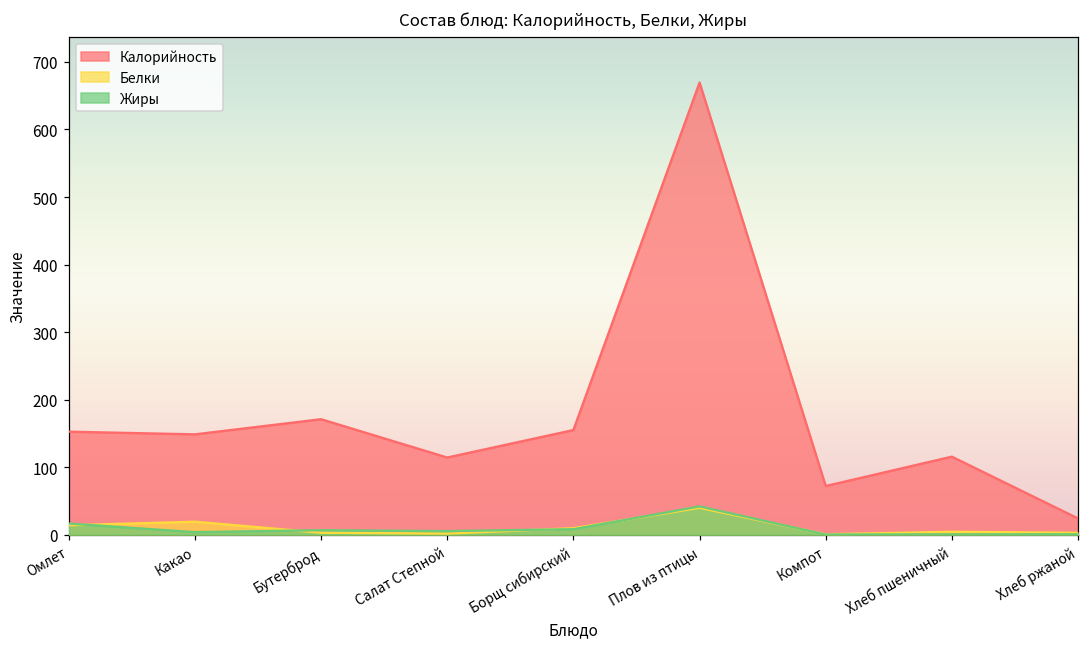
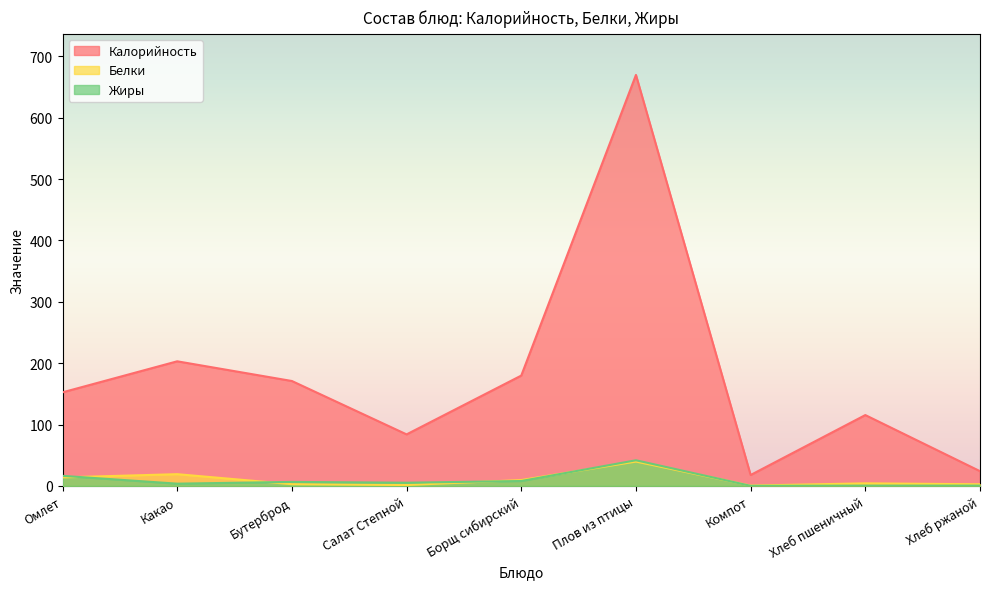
Калорийность, Какао: 150 -> 200
Калорийность, Салат Степной: 110 -> 80
Калорийность, Борщ сибирский: 150 -> 180
Калорийность, Компот: 70 -> 20
